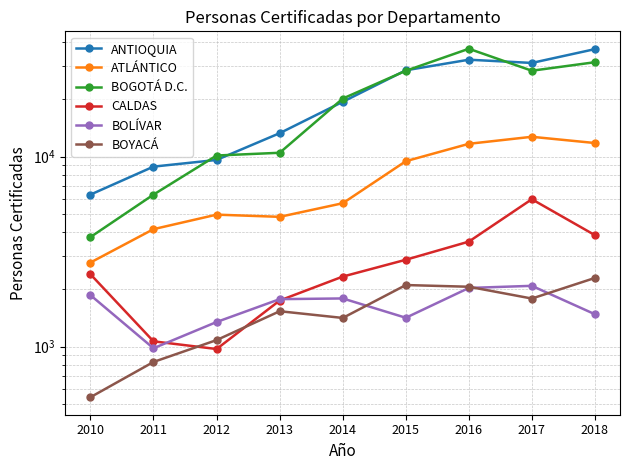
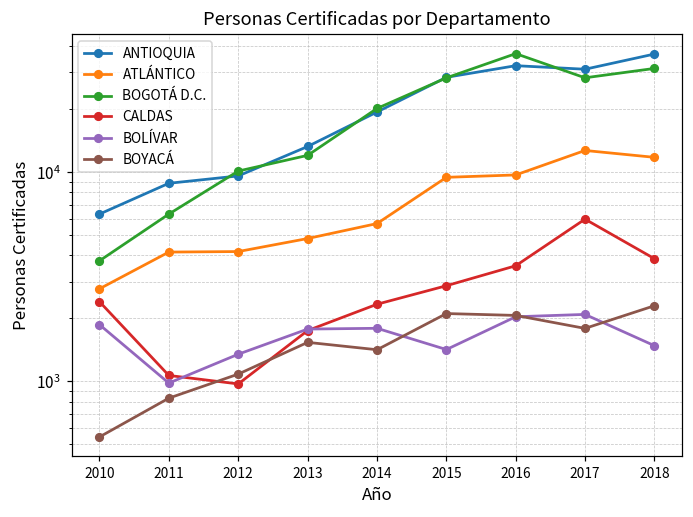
ATLÁNTICO, 2012: 4900 -> 4200
BOGOTÁ D.C., 2013: 10000 -> 12000
ATLÁNTICO, 2016: 12000 -> 10000
